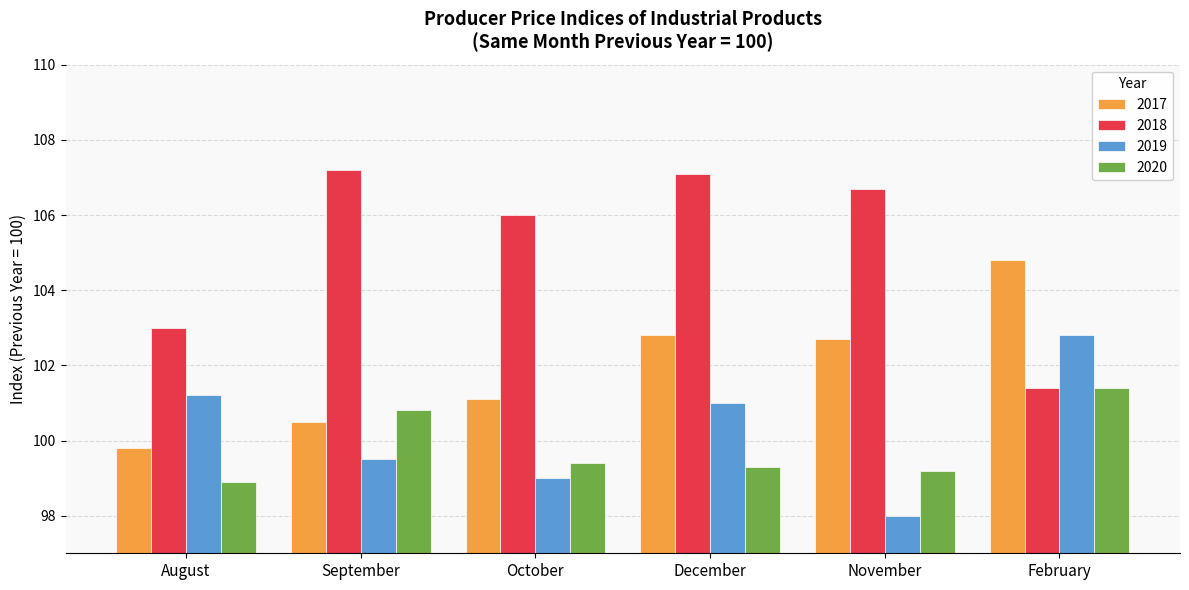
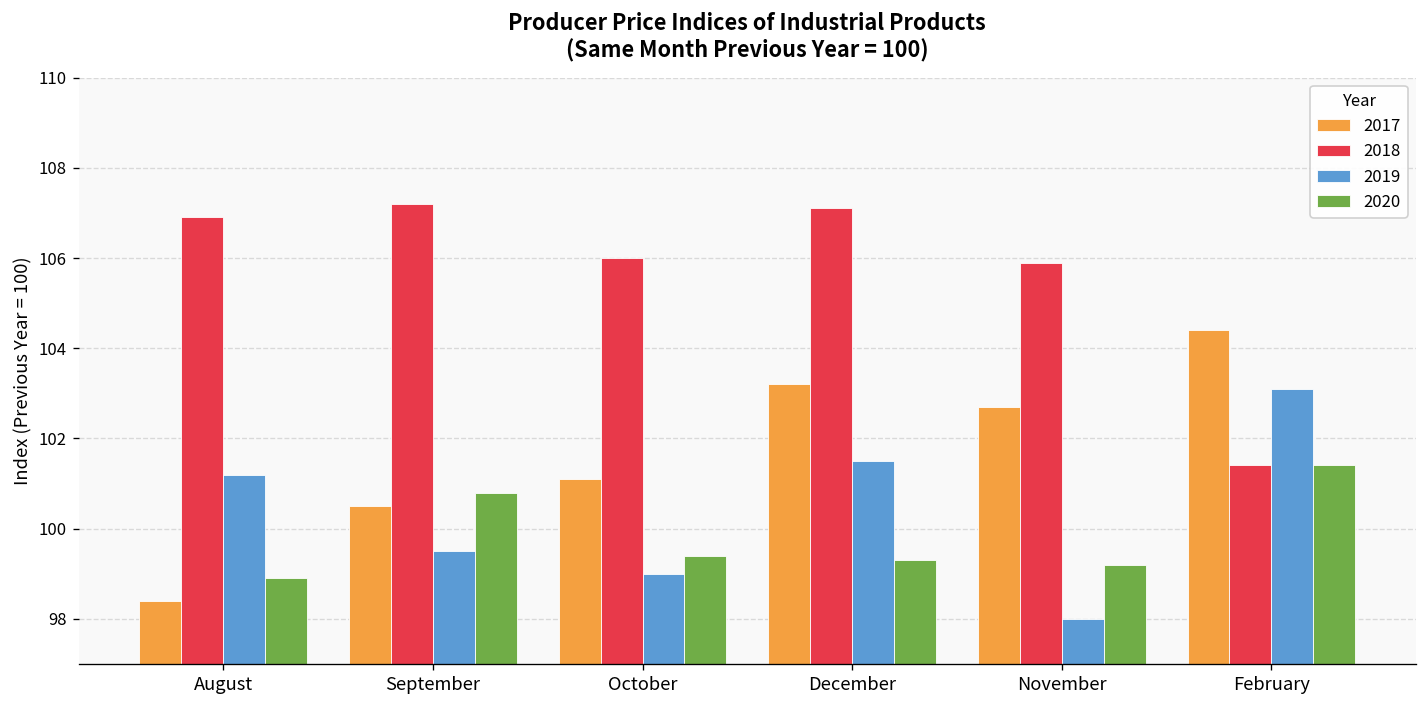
2017, August: 99.8 -> 98.4
2018, August: 103.0 -> 106.9
2017, December: 102.8 -> 103.2
2019, December: 101.0 -> 101.5
2018, November: 106.7 -> 105.9
2017, February: 104.8 -> 104.4
2019, February: 102.8 -> 103.1
